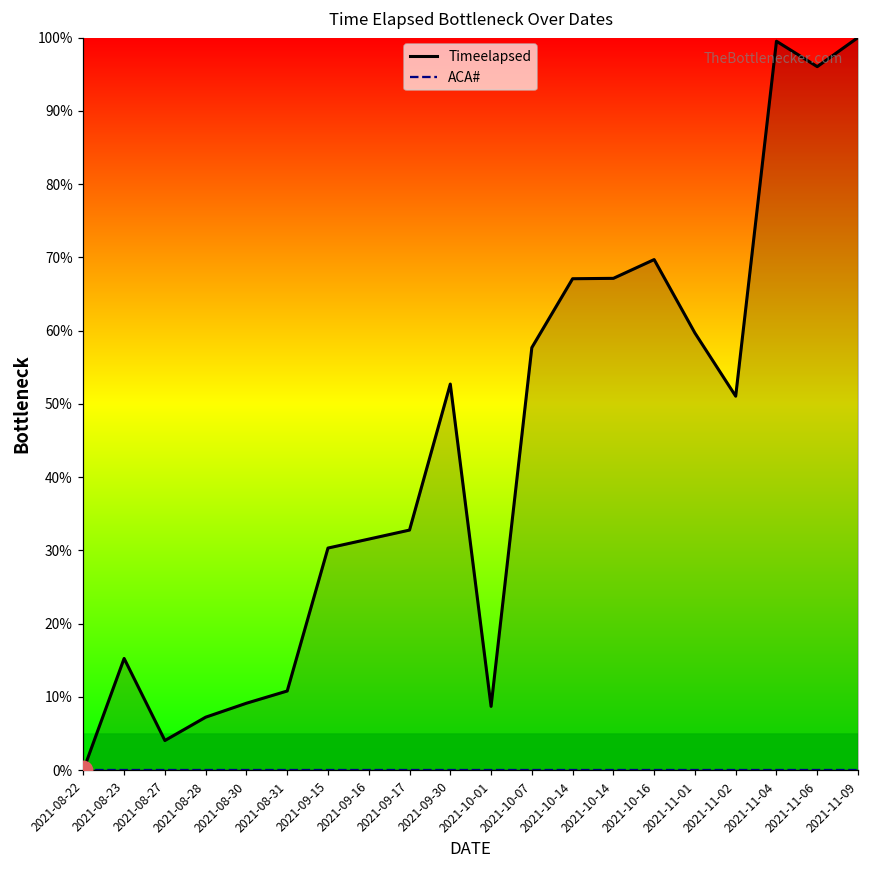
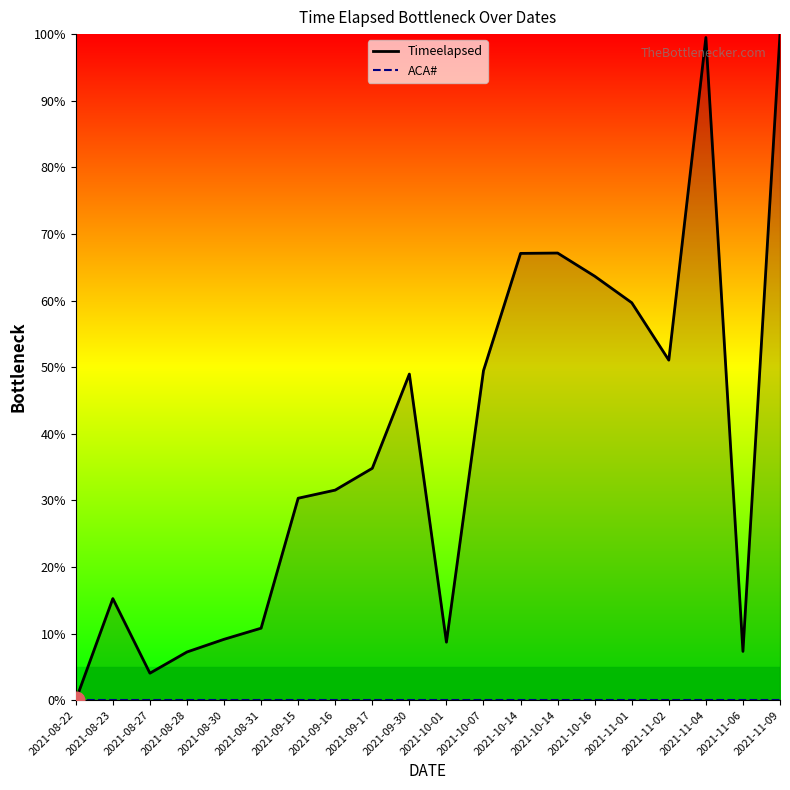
Timeelapsed, 2021-09-17: 33% -> 35%
Timeelapsed, 2021-09-30: 53% -> 49%
Timeelapsed, 2021-10-07: 58% -> 49%
Timeelapsed, 2021-10-16: 70% -> 64%
Timeelapsed, 2021-11-06: 96% -> 7%
